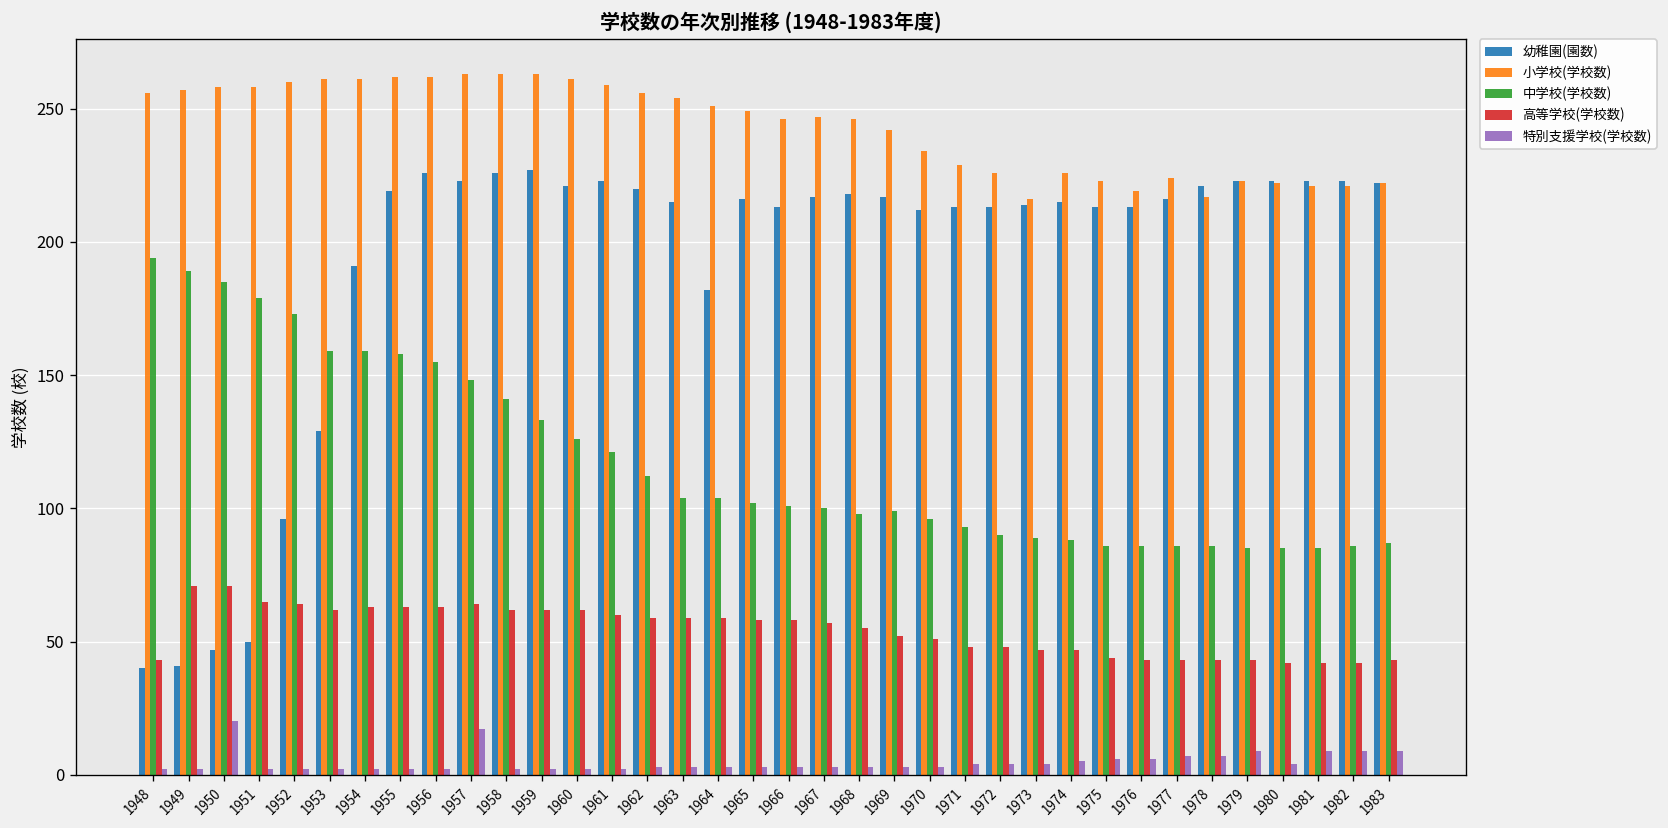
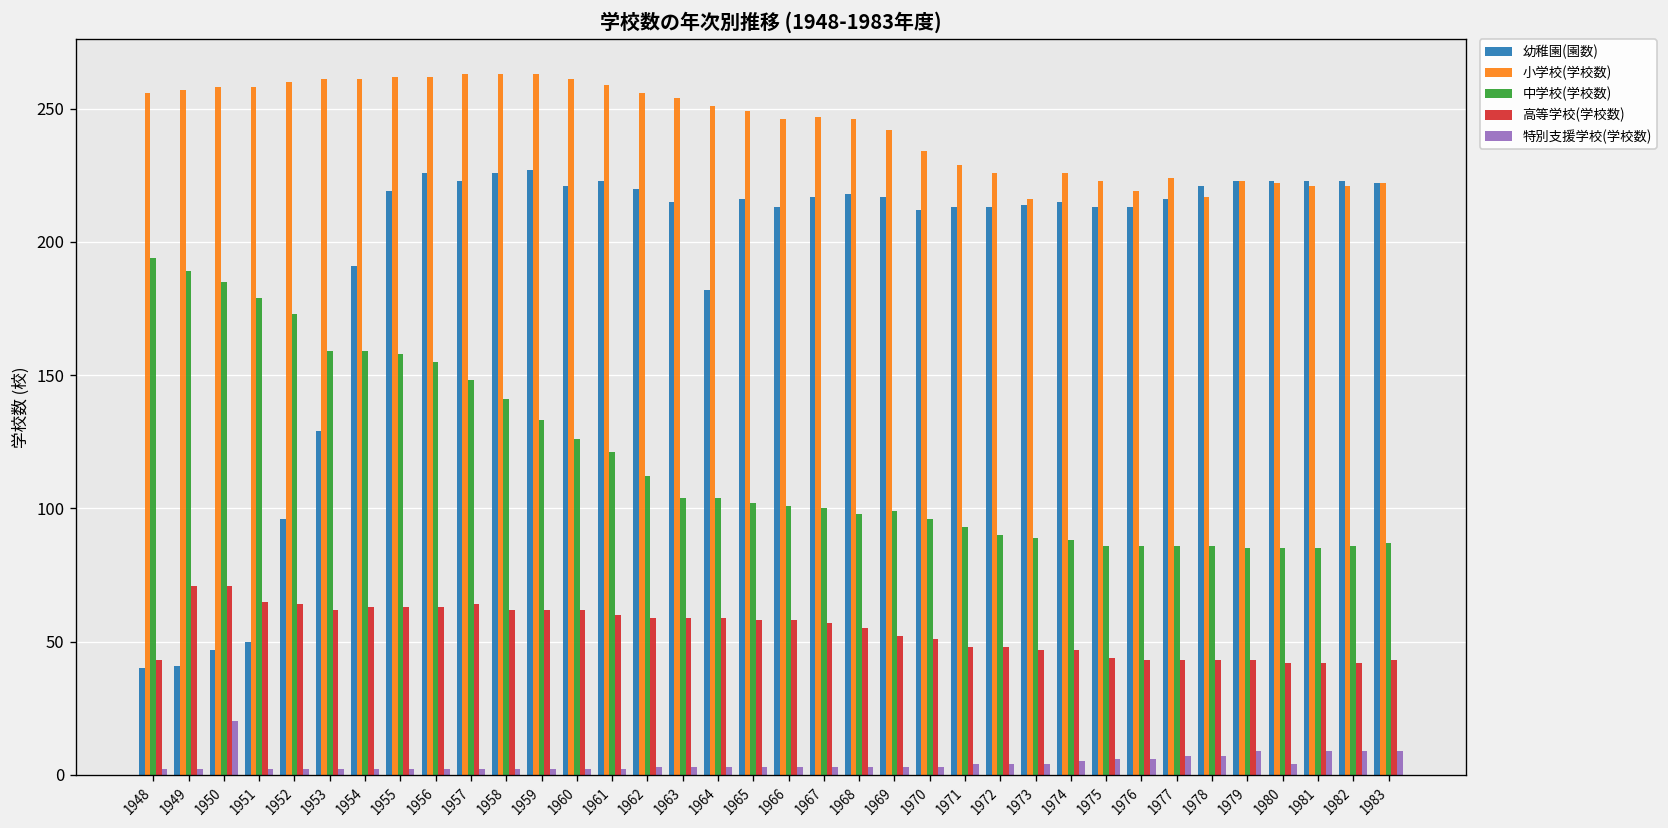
特別支援学校(学校数), 1957: 17 -> 2
